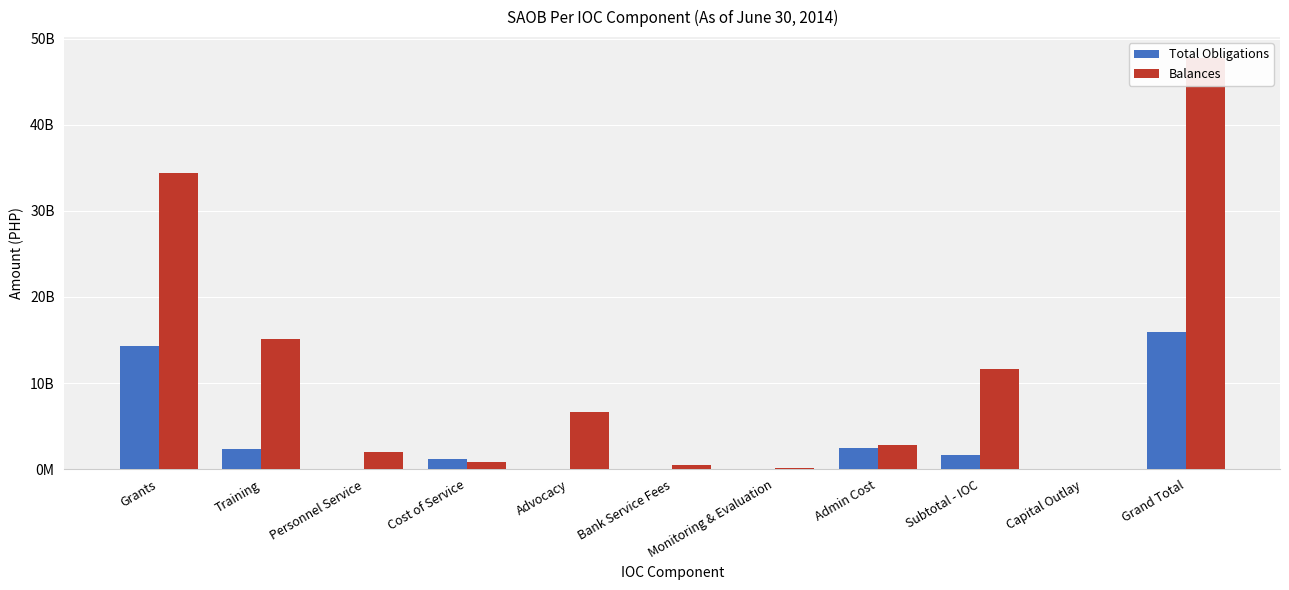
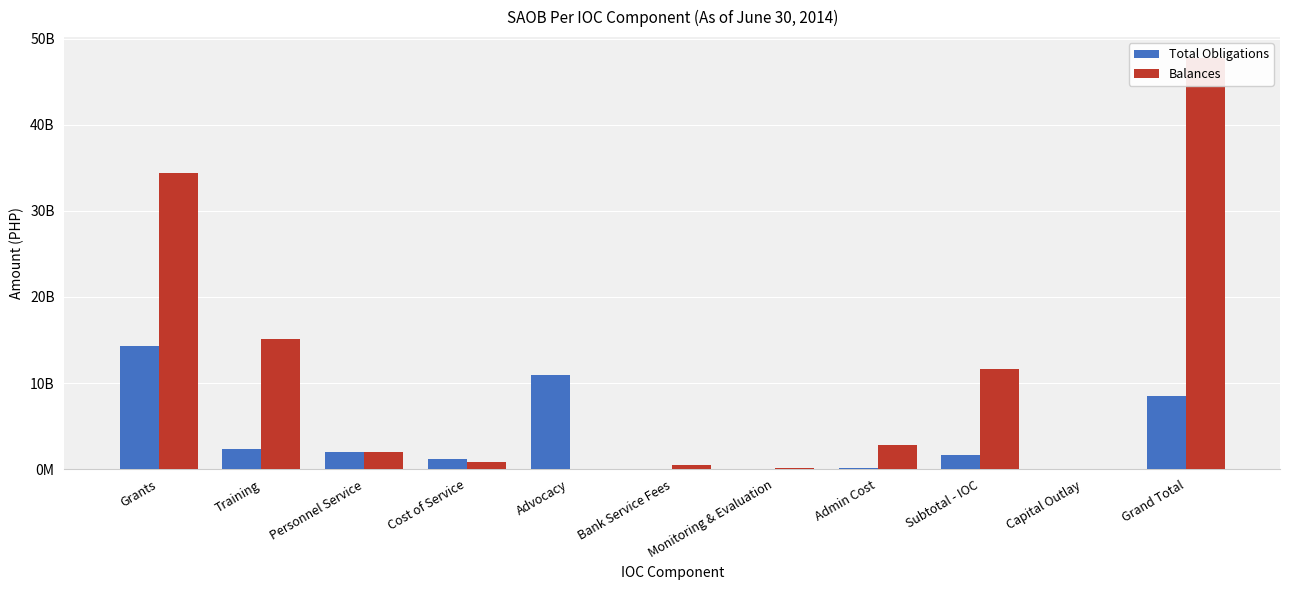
Total Obligations, Personnel Service: 0 -> 2000000000
Total Obligations, Advocacy: 0 -> 11000000000
Balances, Advocacy: 7000000000 -> 0
Total Obligations, Admin Cost: 2000000000 -> 0
Total Obligations, Grand Total: 16000000000 -> 8000000000
